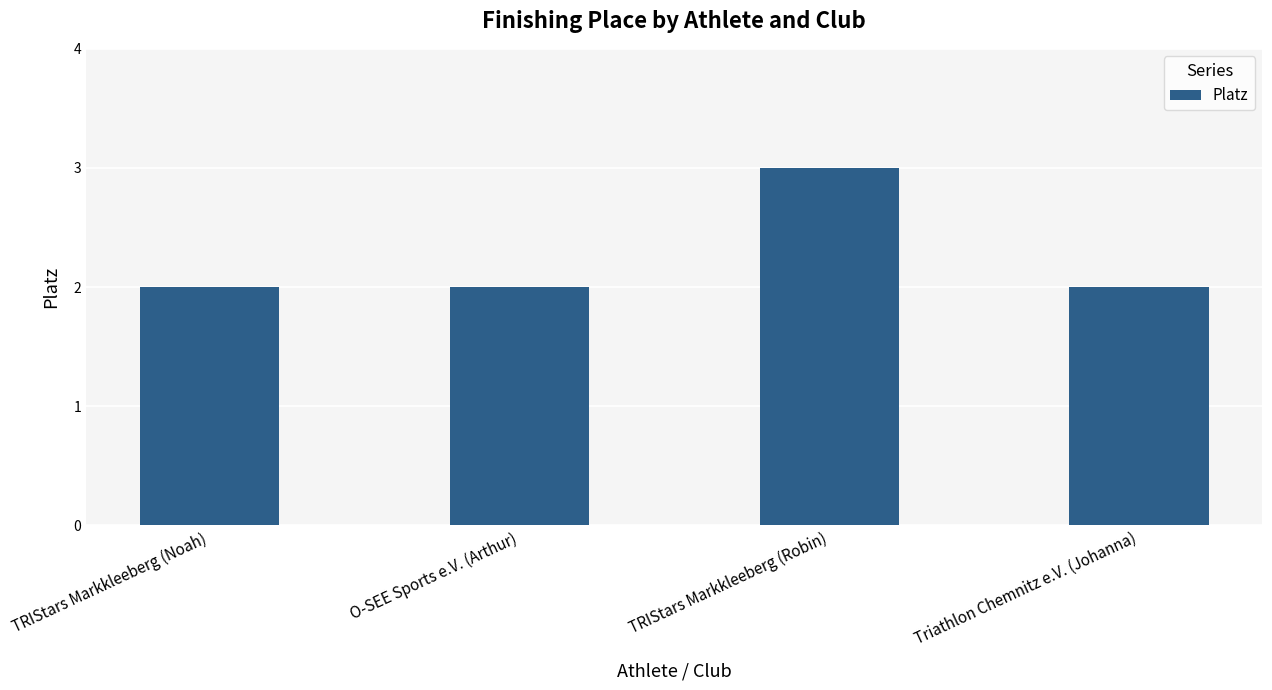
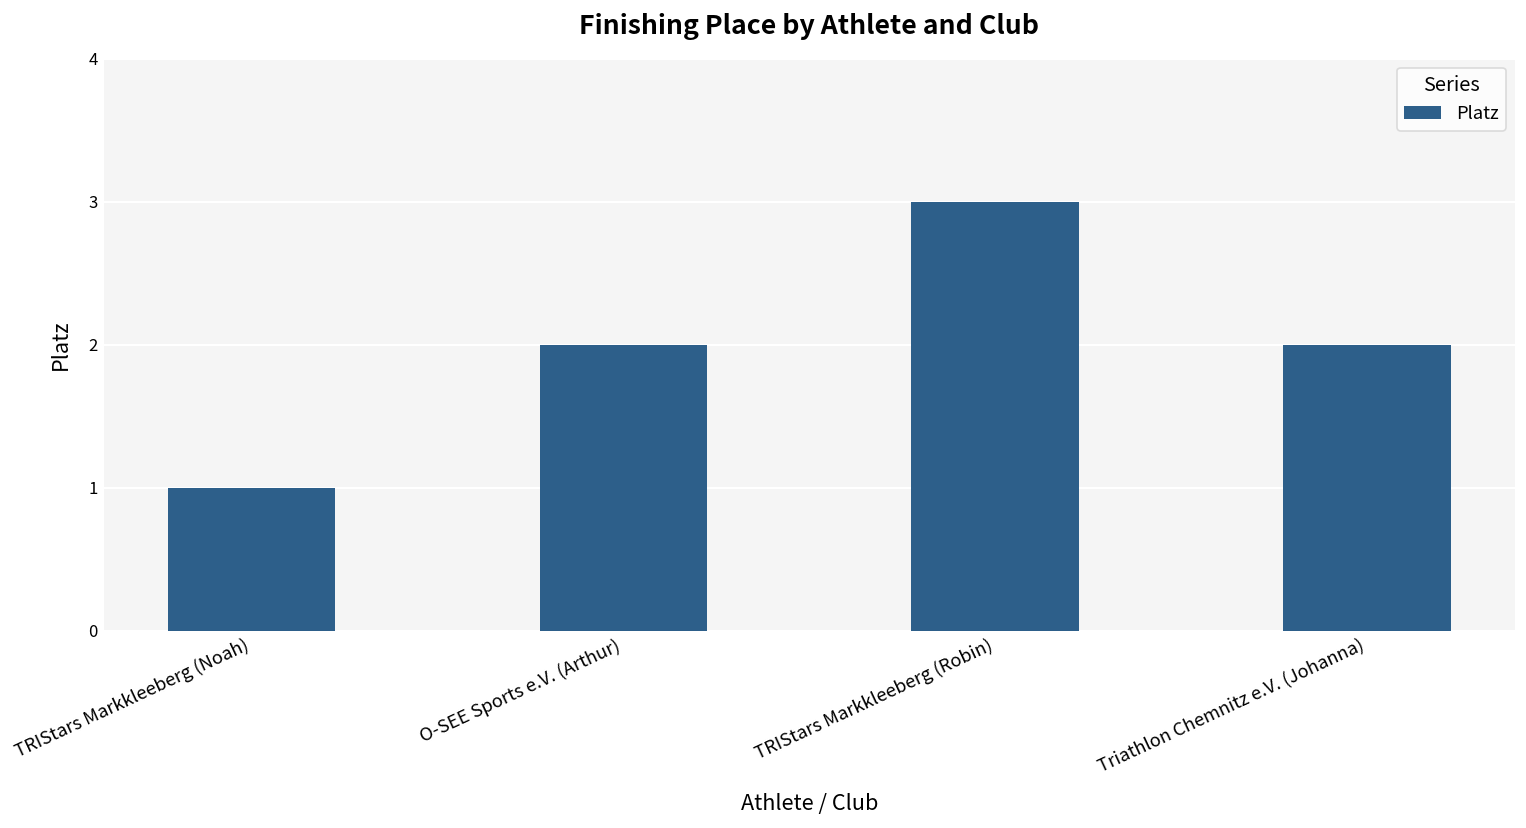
TRIStars Markkleeberg (Noah): 2 -> 1
